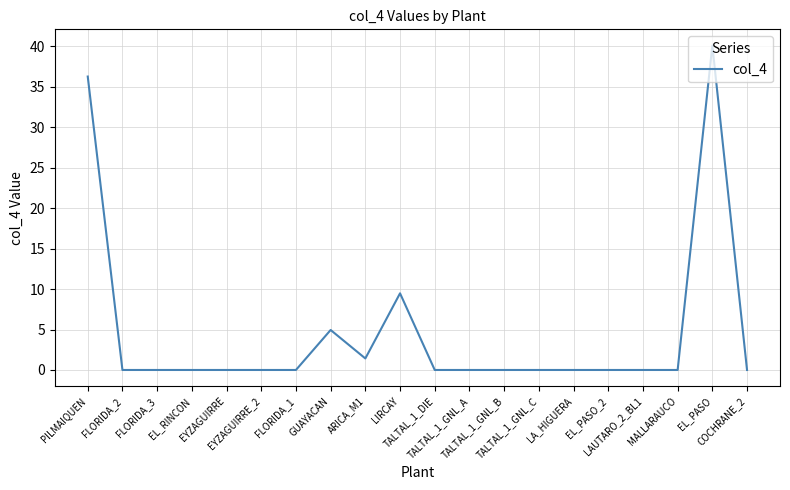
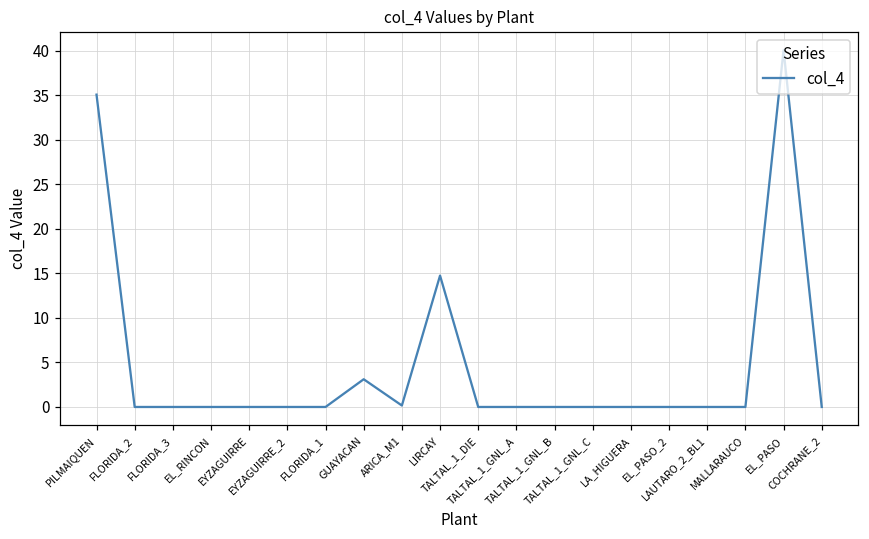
PILMAIQUEN: 36 -> 35
GUAYACAN: 5 -> 3
ARICA_M1: 1 -> 0
LIRCAY: 9 -> 15
